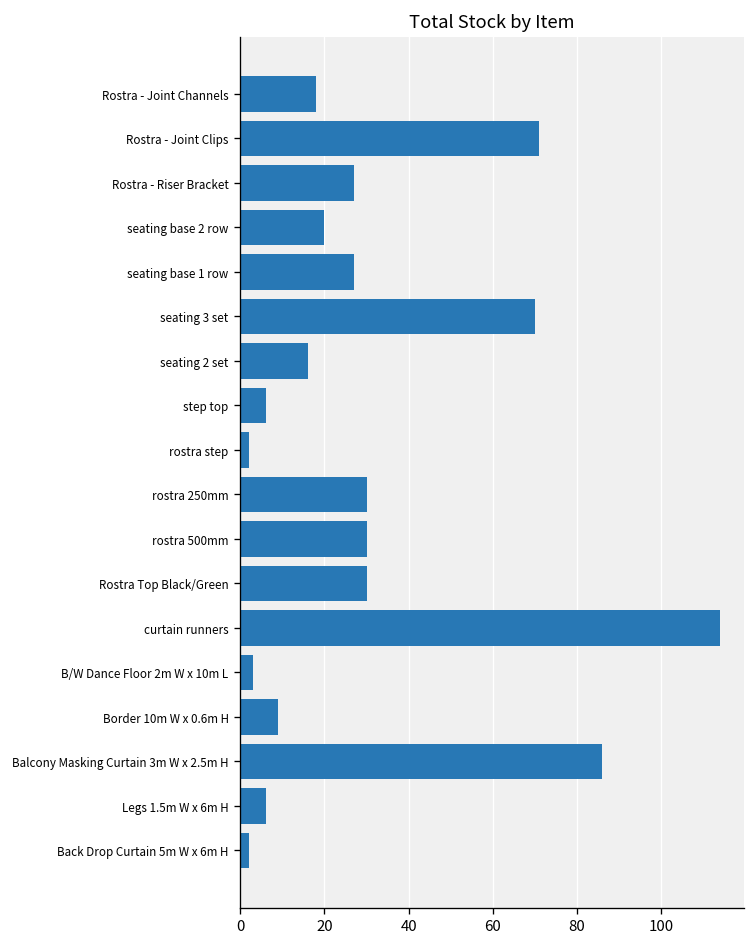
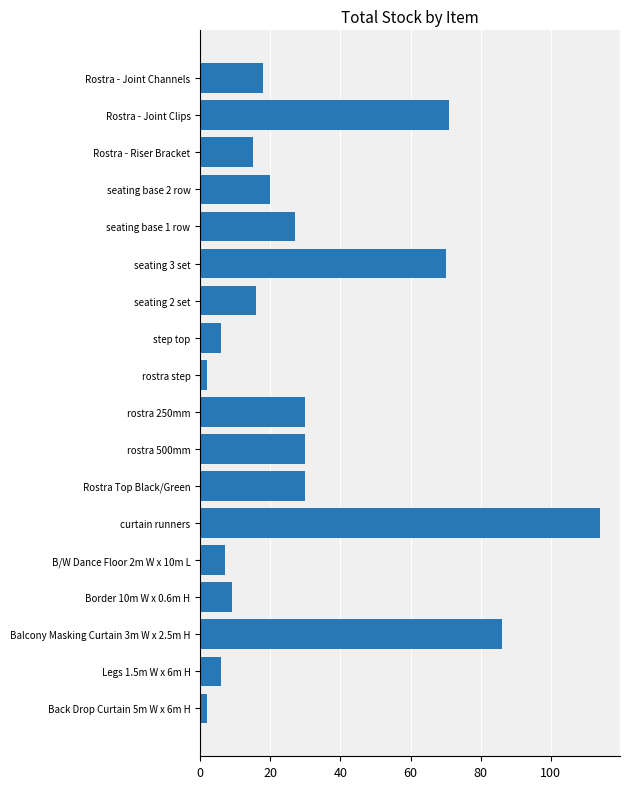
Rostra - Riser Bracket: 27 -> 15
B/W Dance Floor 2m W x 10m L: 3 -> 7
